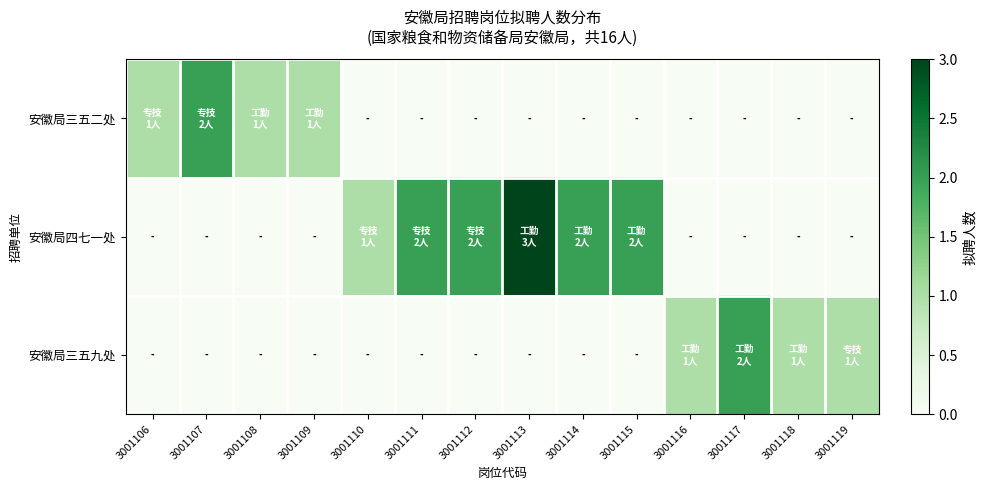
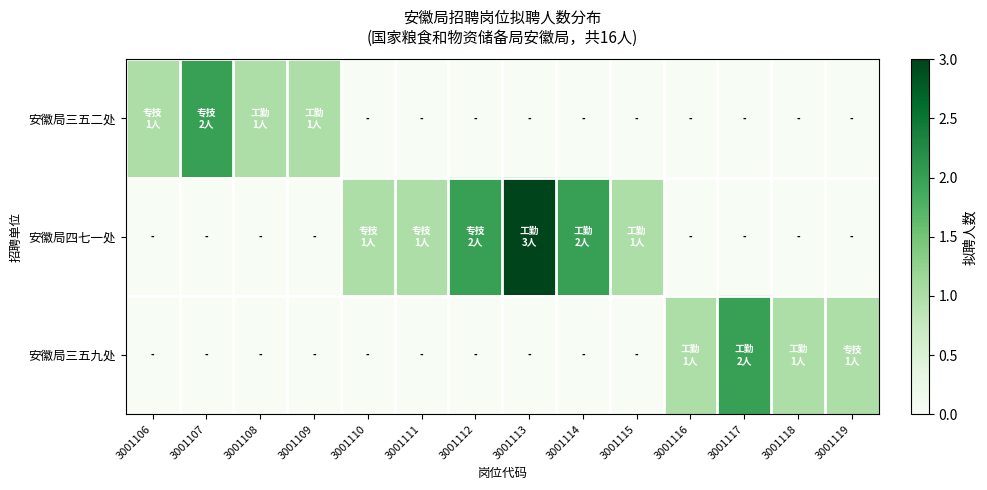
安徽局四七一处, 3001111: 2人 -> 1人
安徽局四七一处, 3001115: 2人 -> 1人
